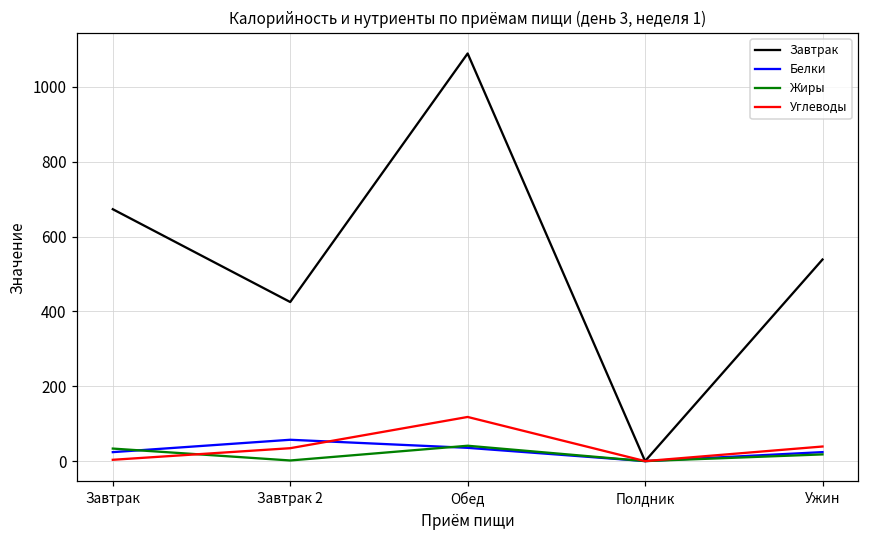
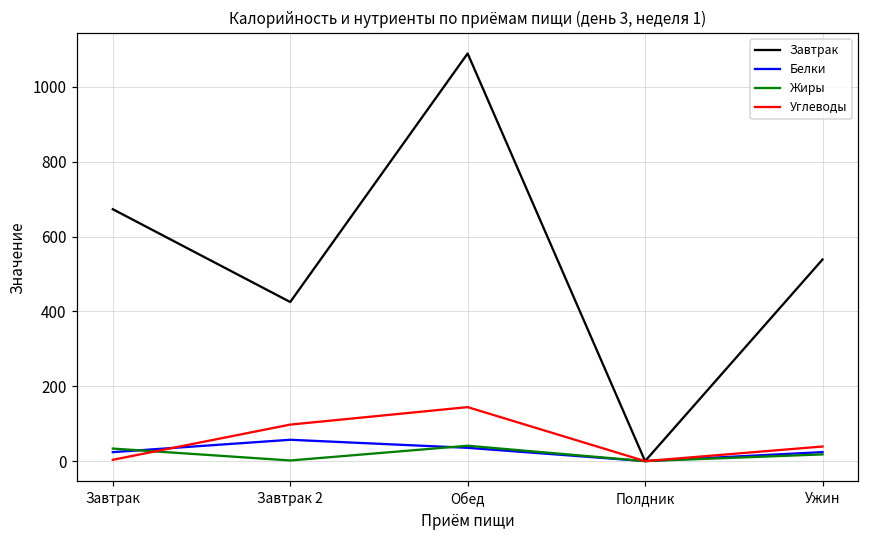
Углеводы, Завтрак 2: 30 -> 100
Углеводы, Обед: 120 -> 140
